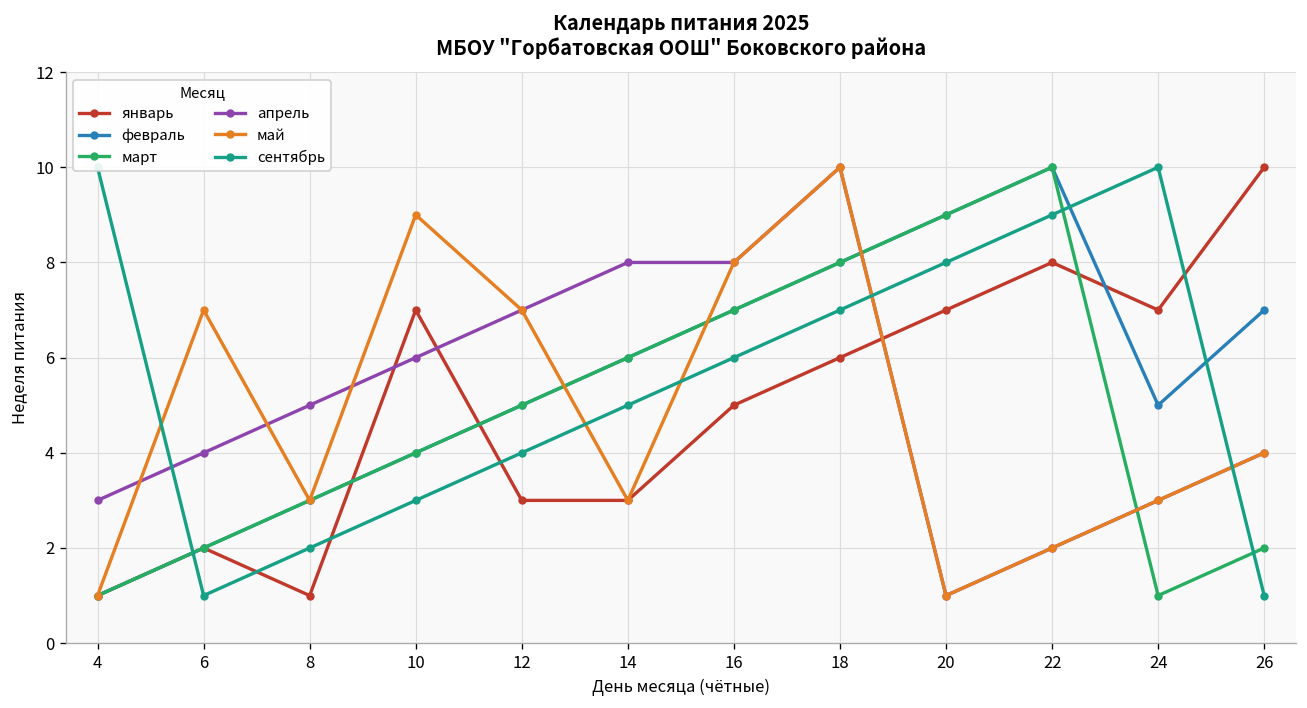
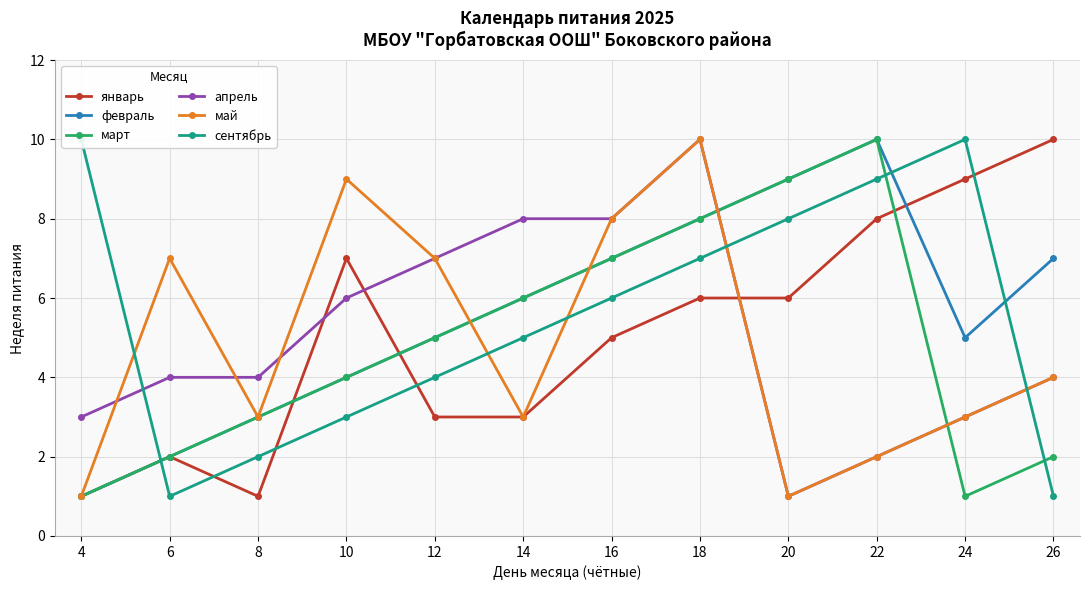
апрель, 8: 5 -> 4
январь, 20: 7 -> 6
январь, 24: 7 -> 9
